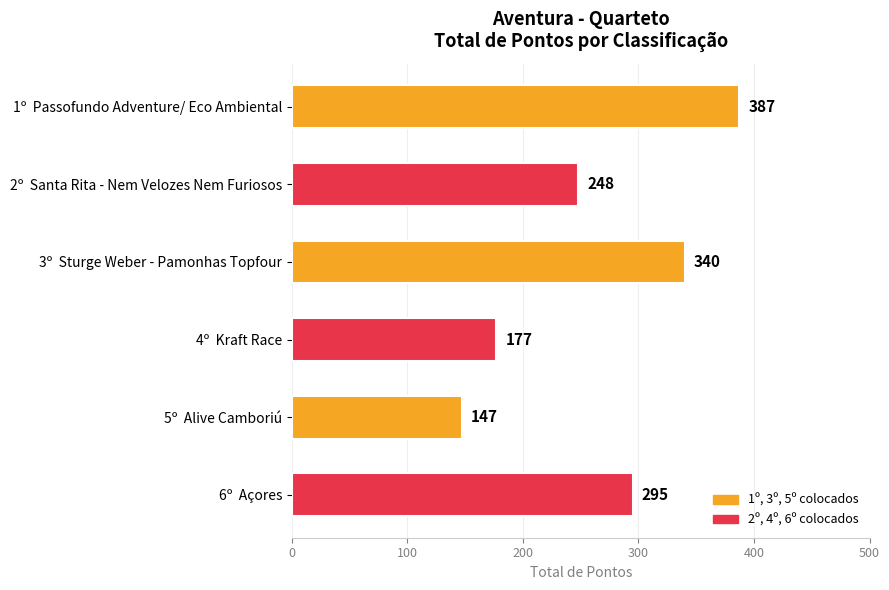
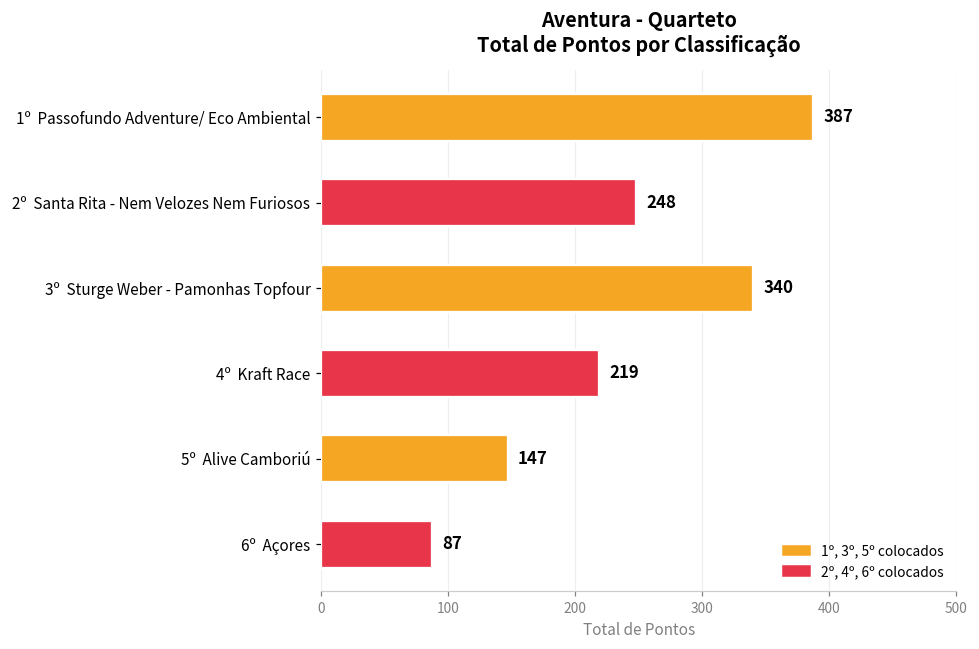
4º Kraft Race: 177 -> 219
6º Açores: 295 -> 87
